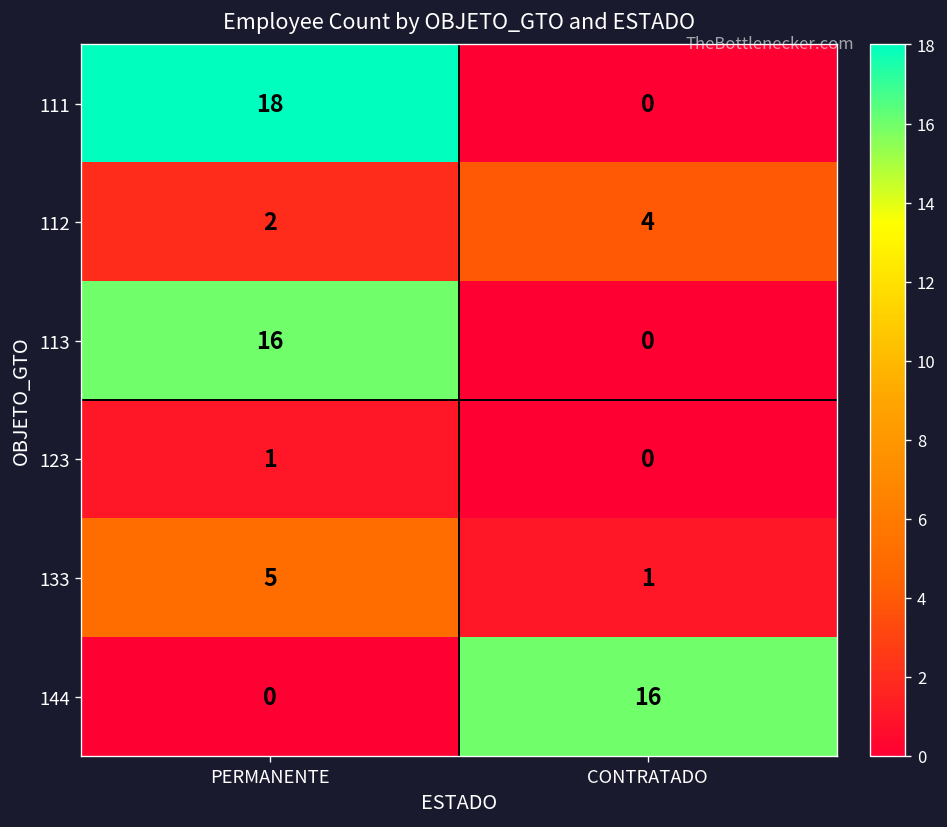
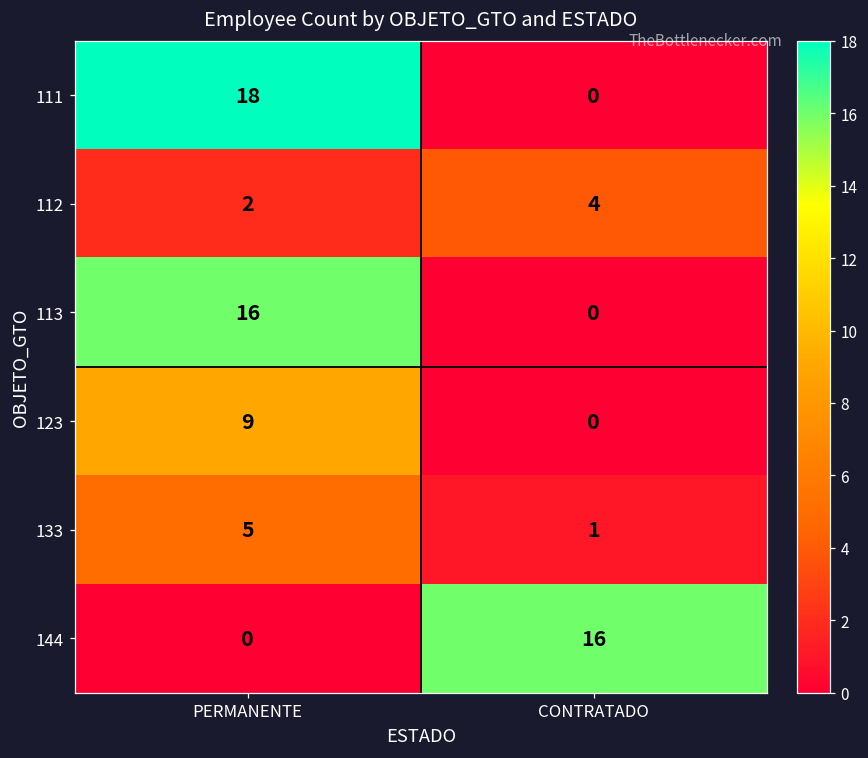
123, PERMANENTE: 1 -> 9
